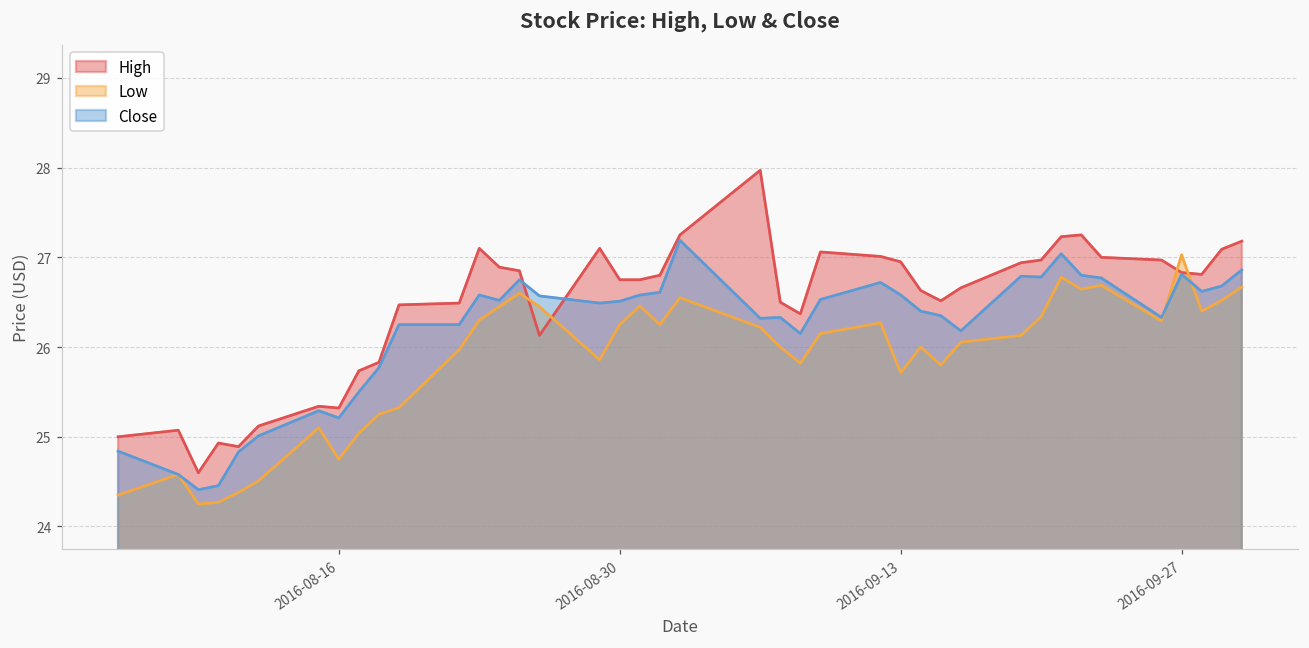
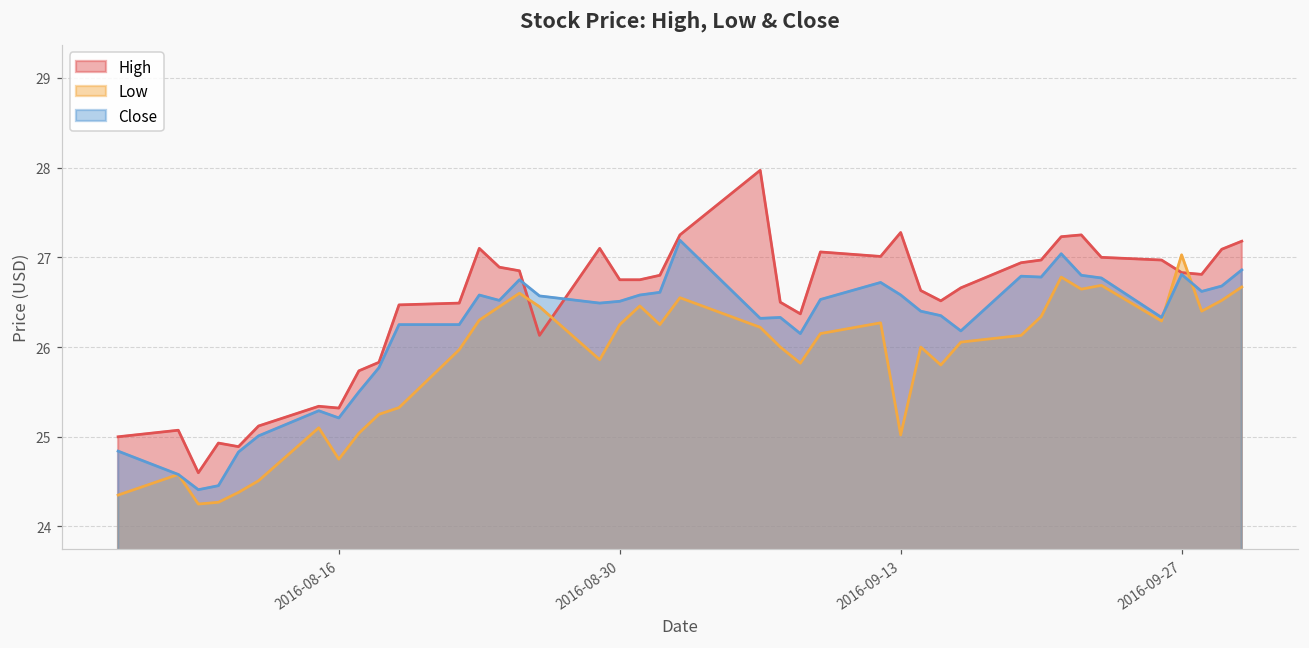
High, 2016-09-13: 27.0 -> 27.3
Low, 2016-09-13: 25.7 -> 25.0
